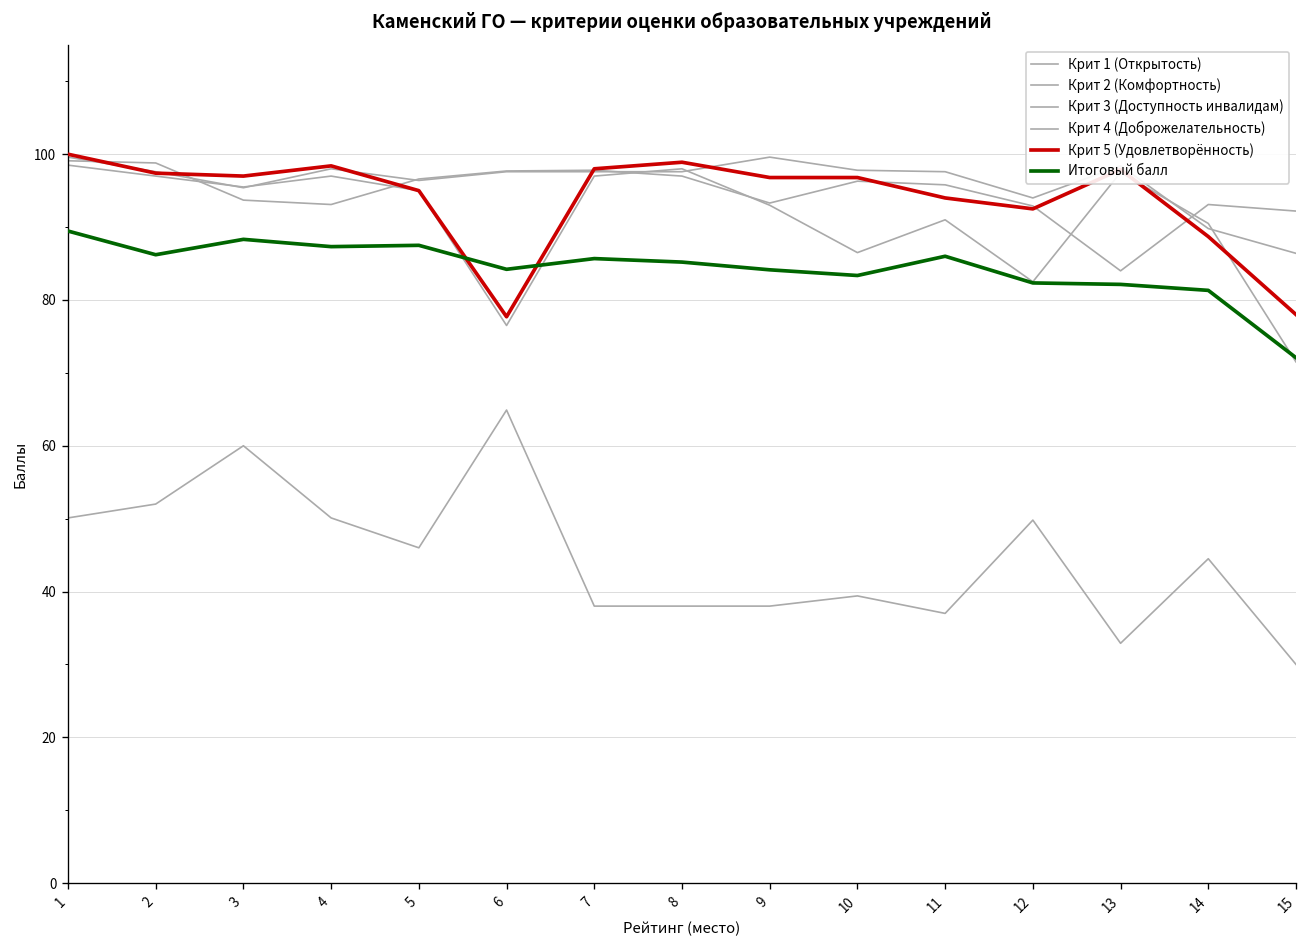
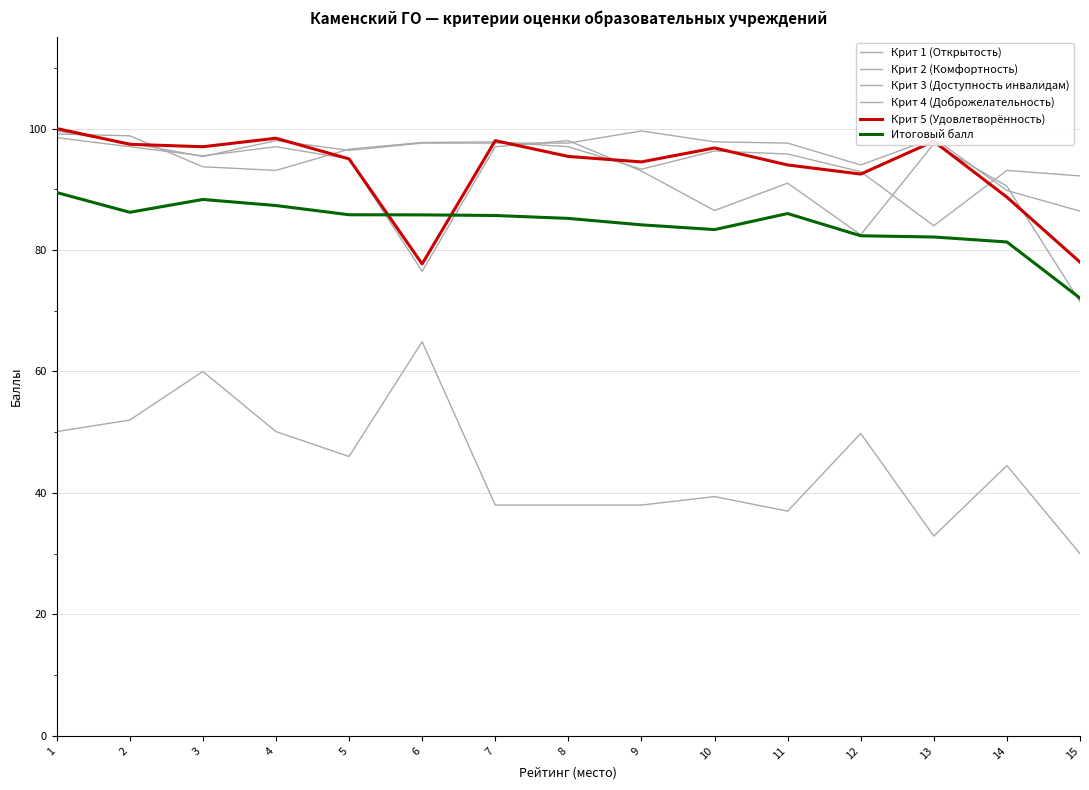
Итоговый балл, 5: 88 -> 86
Итоговый балл, 6: 84 -> 86
Крит 5 (Удовлетворённость), 8: 99 -> 95
Крит 5 (Удовлетворённость), 9: 97 -> 95
